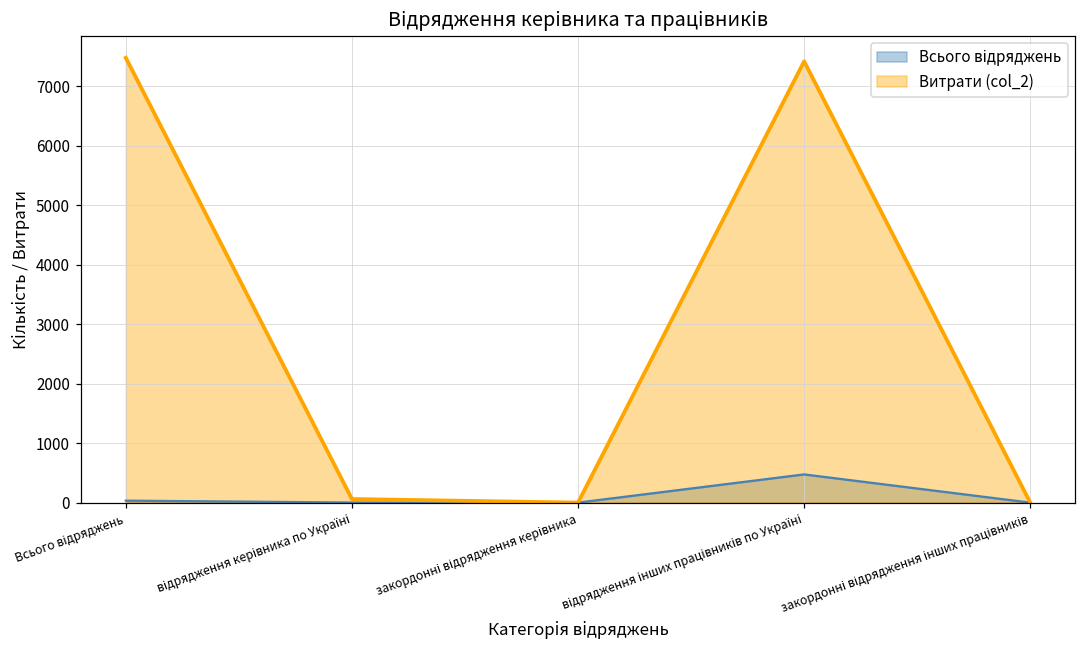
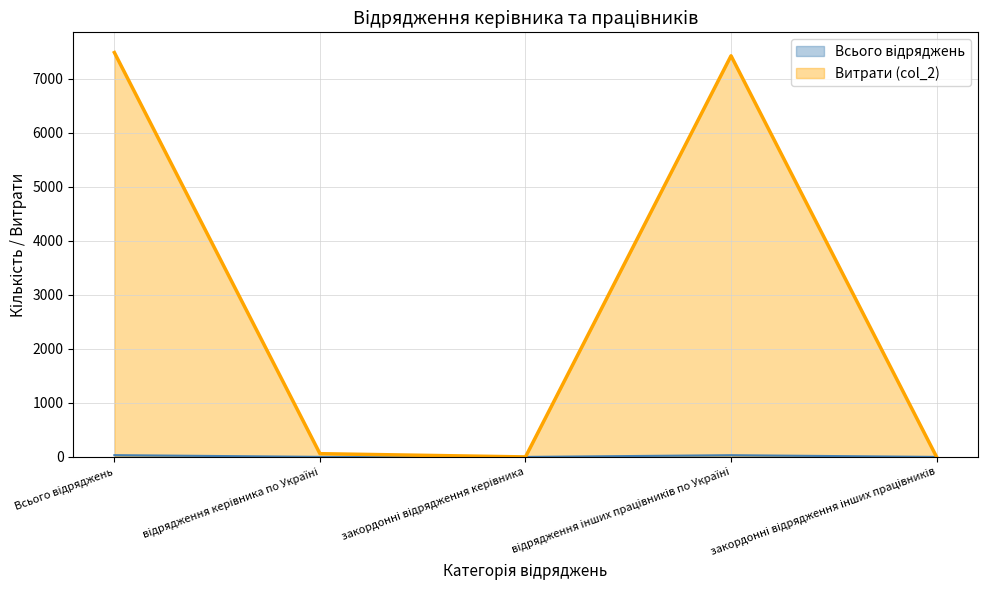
Всього відряджень, відрядження інших працівників по Україні: 500 -> 0
